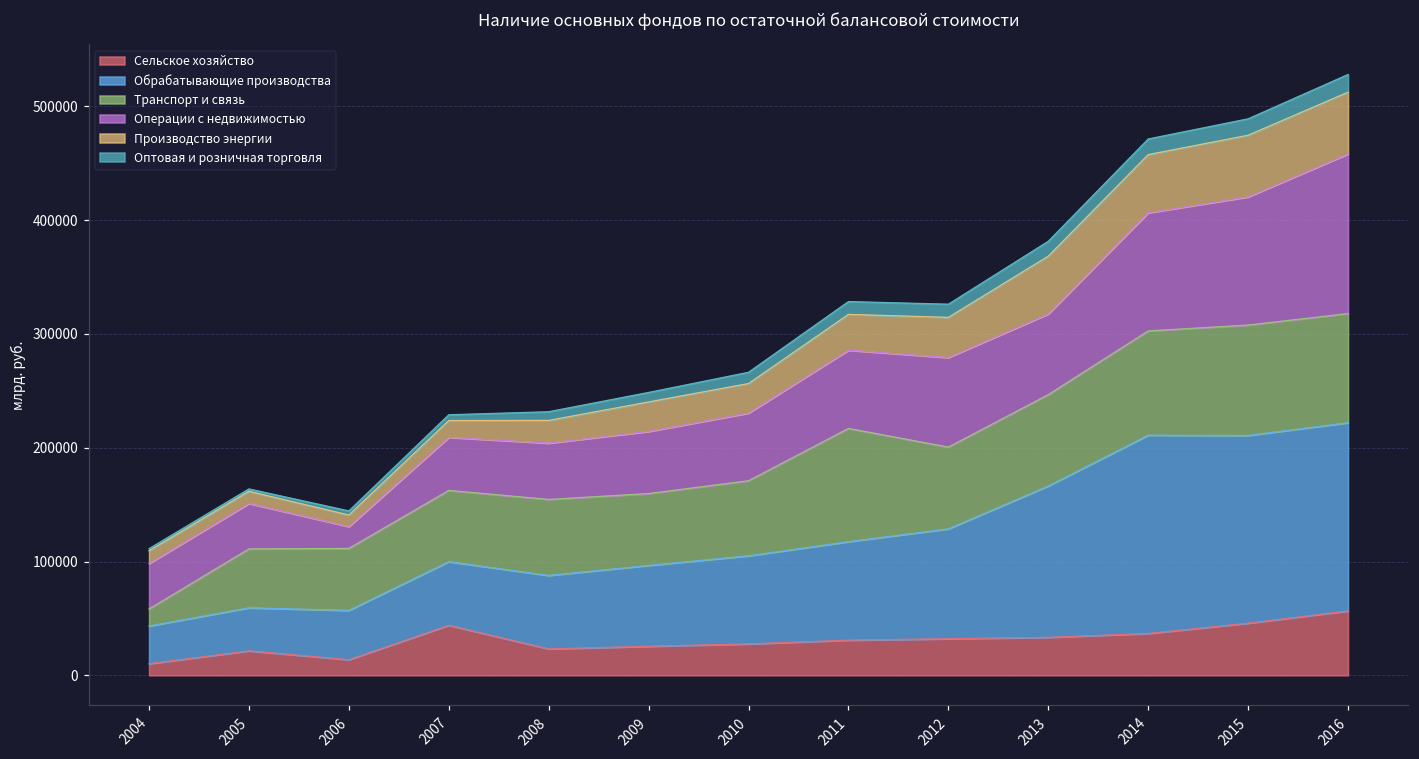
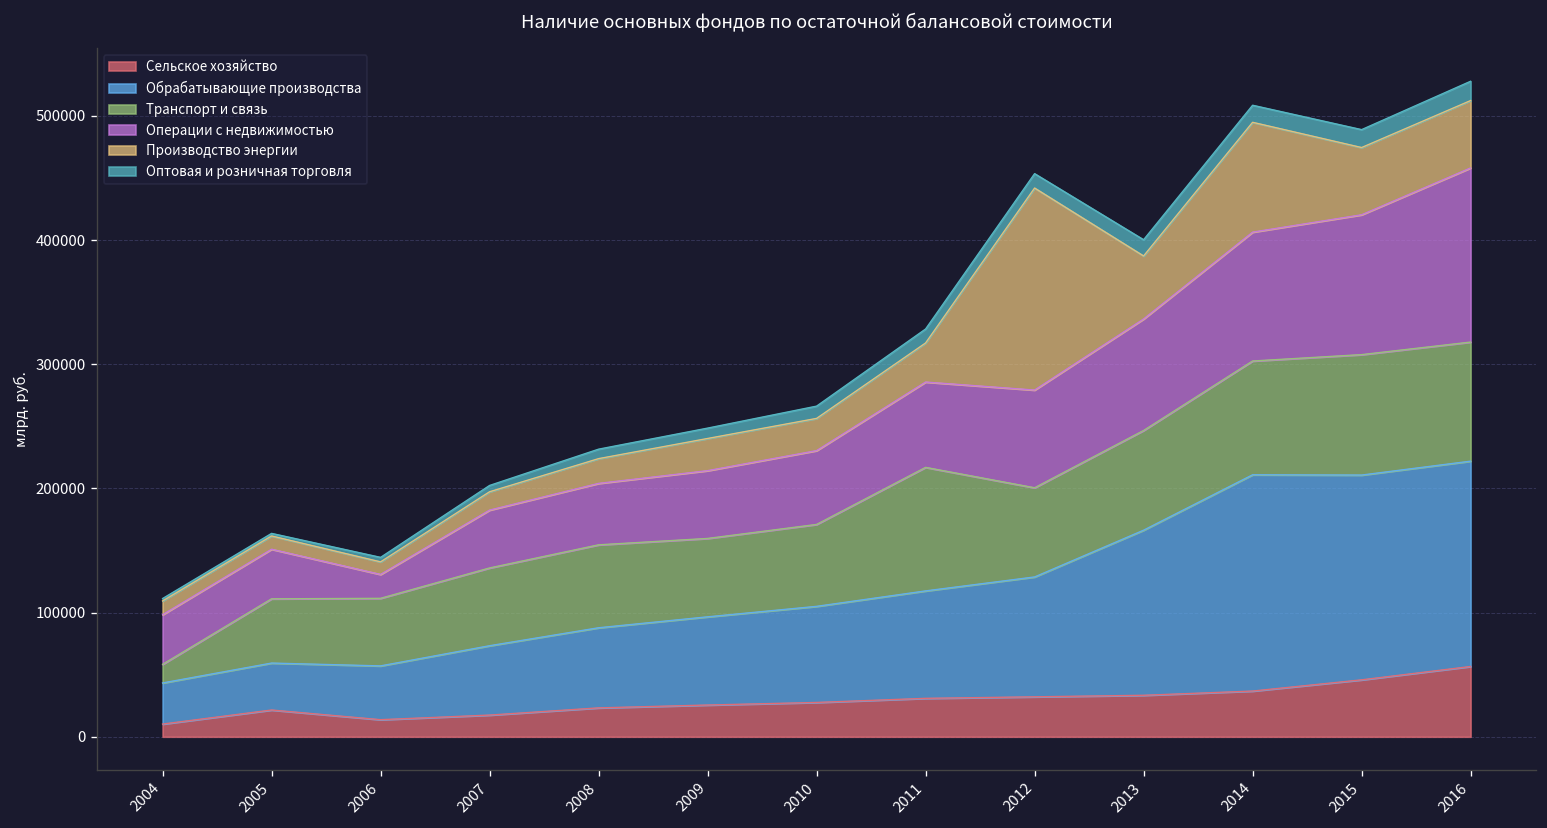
Сельское хозяйство, 2007: 44000 -> 17000
Производство энергии, 2012: 35000 -> 163000
Операции с недвижимостью, 2013: 71000 -> 90000
Производство энергии, 2014: 51000 -> 88000
